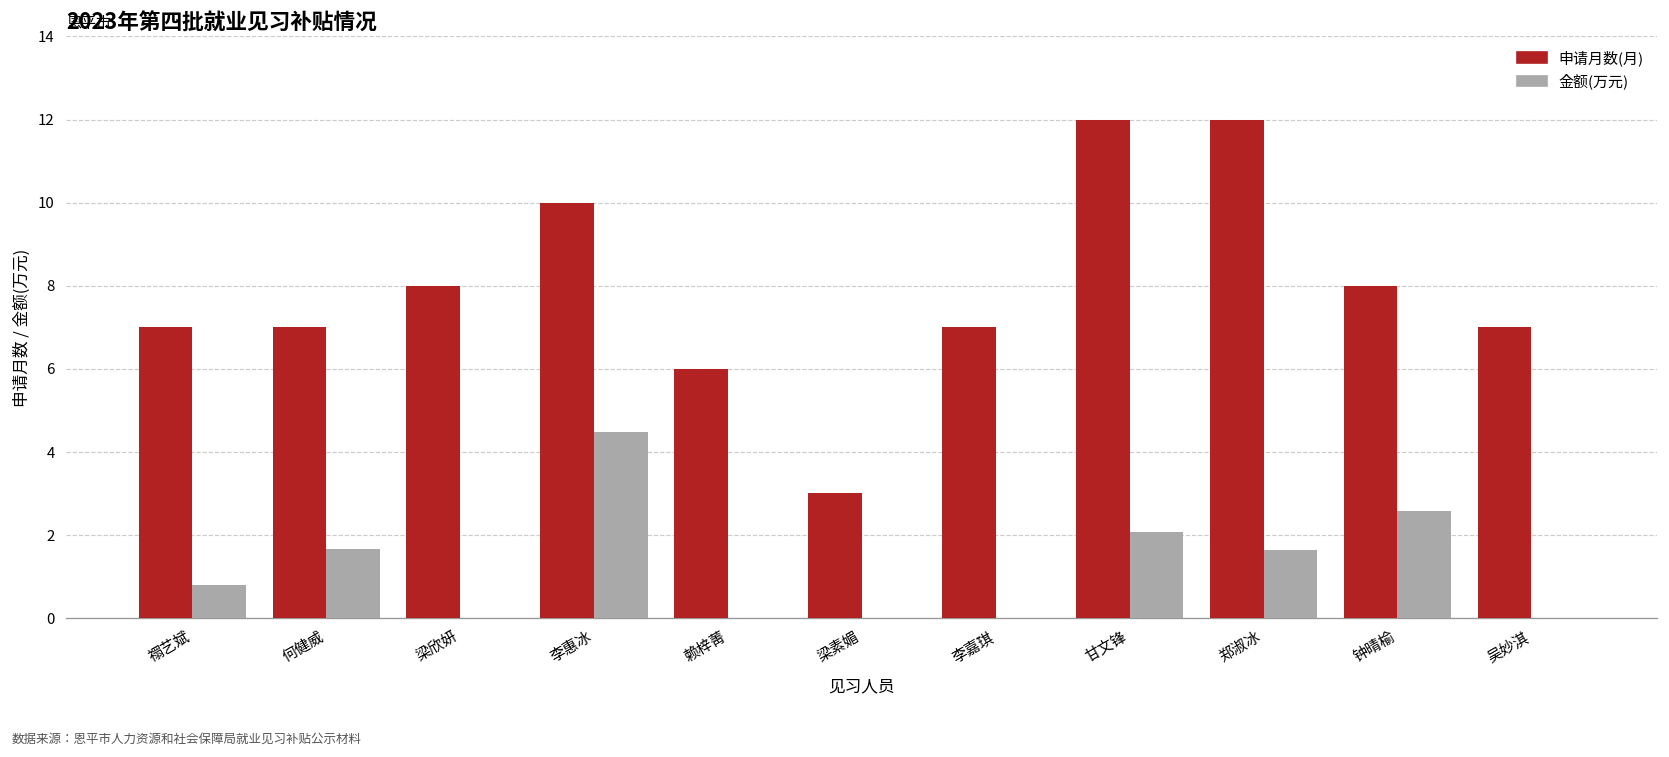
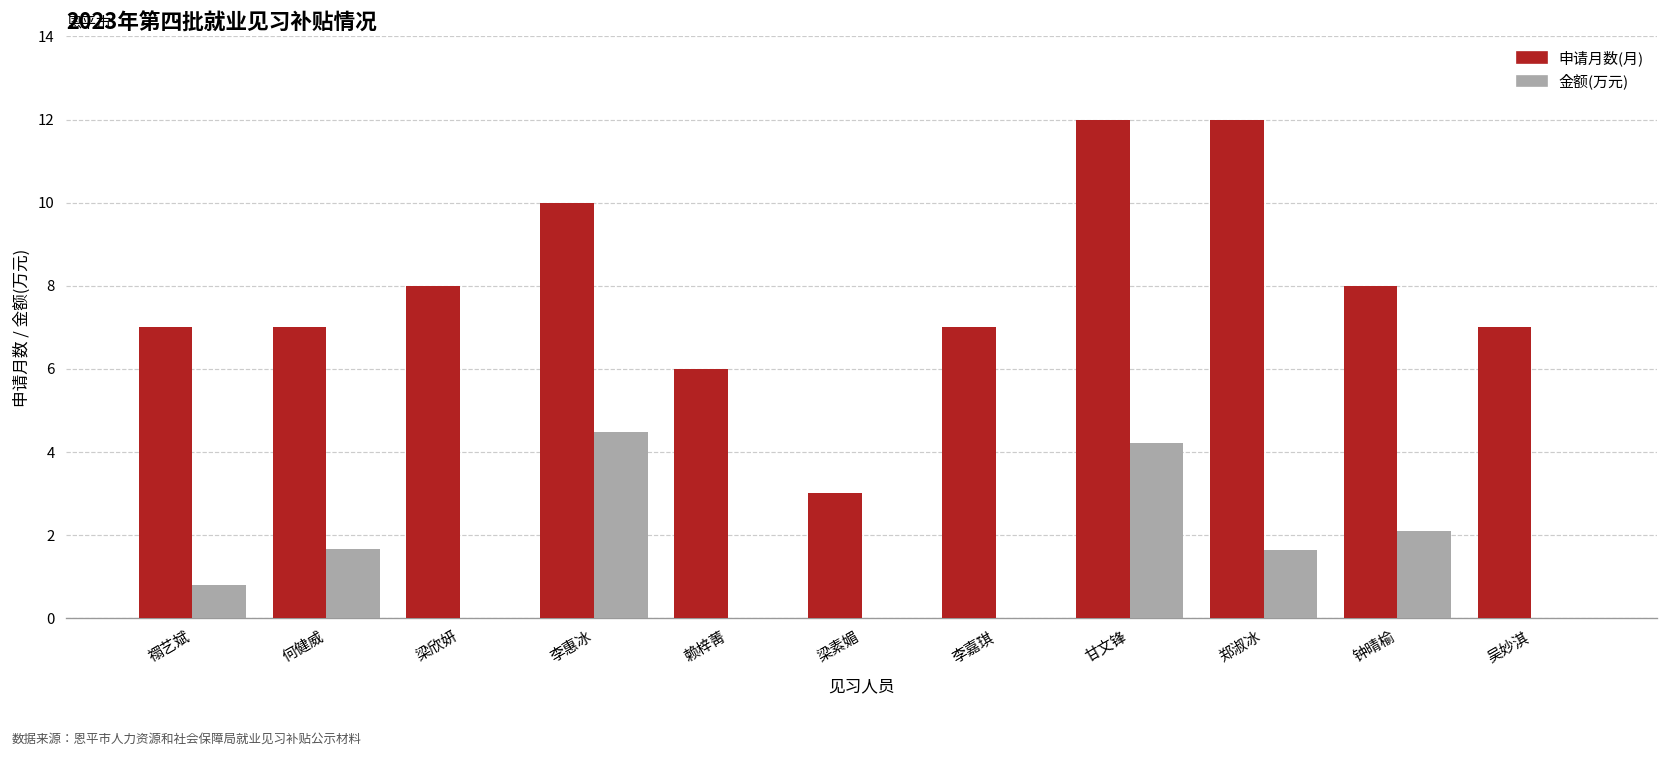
金额(万元), 甘文锋: 2.1 -> 4.2
金额(万元), 钟晴榆: 2.6 -> 2.1
